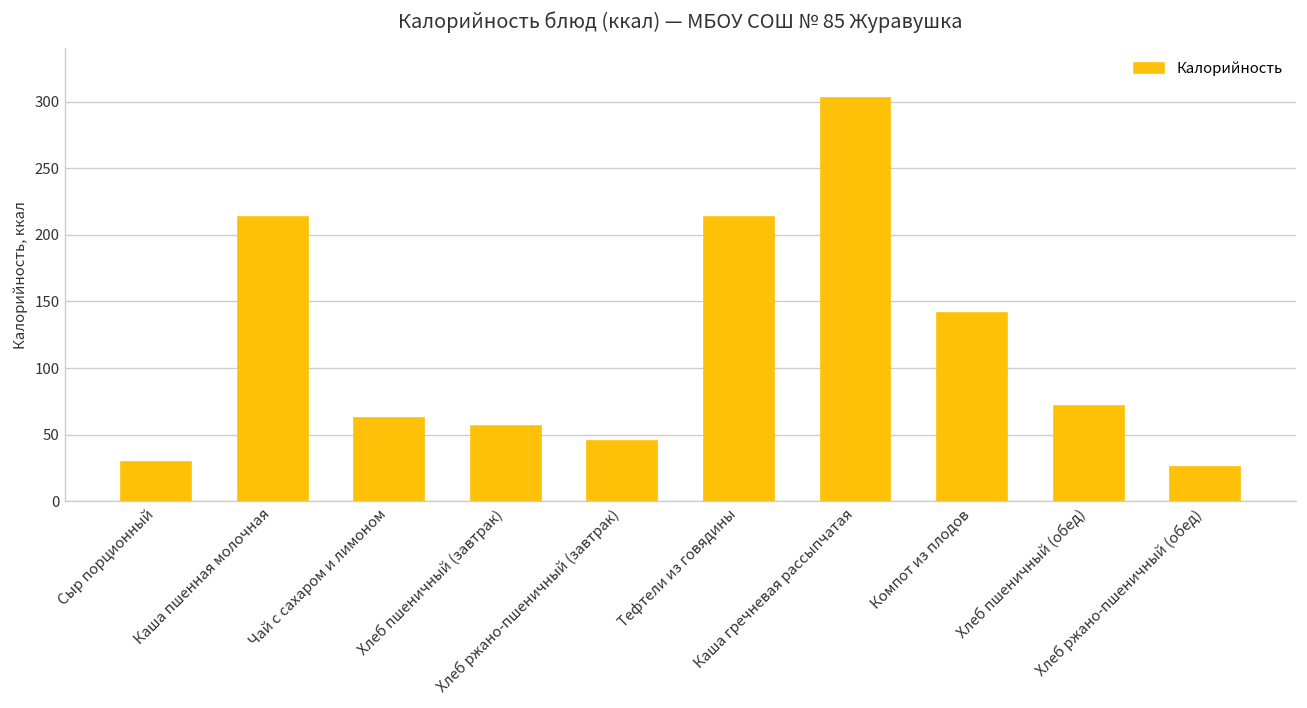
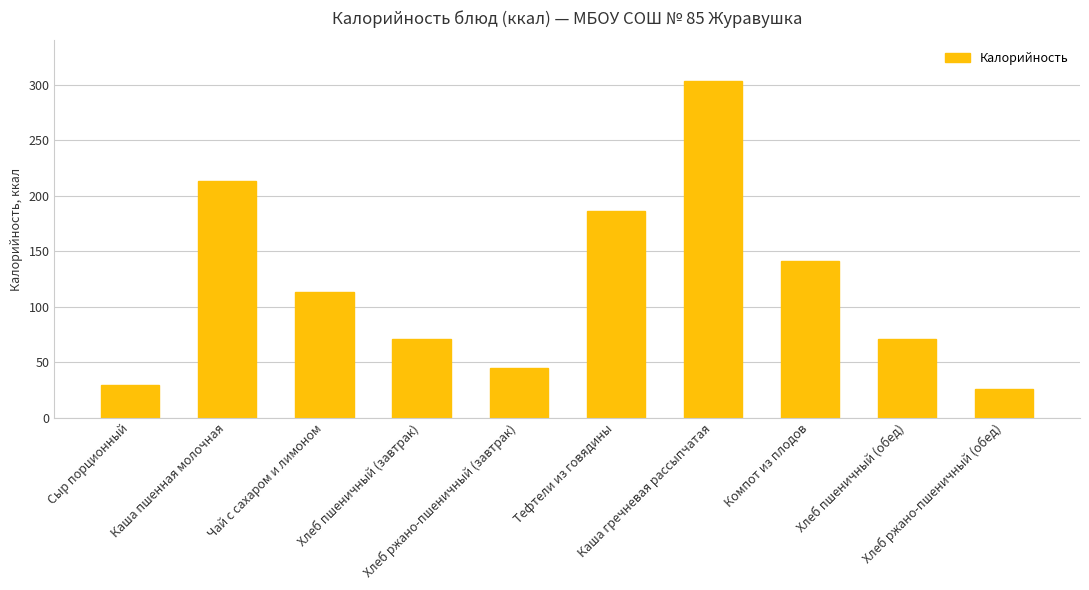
Чай с сахаром и лимоном: 63 -> 113
Хлеб пшеничный (завтрак): 57 -> 71
Тефтели из говядины: 214 -> 186
